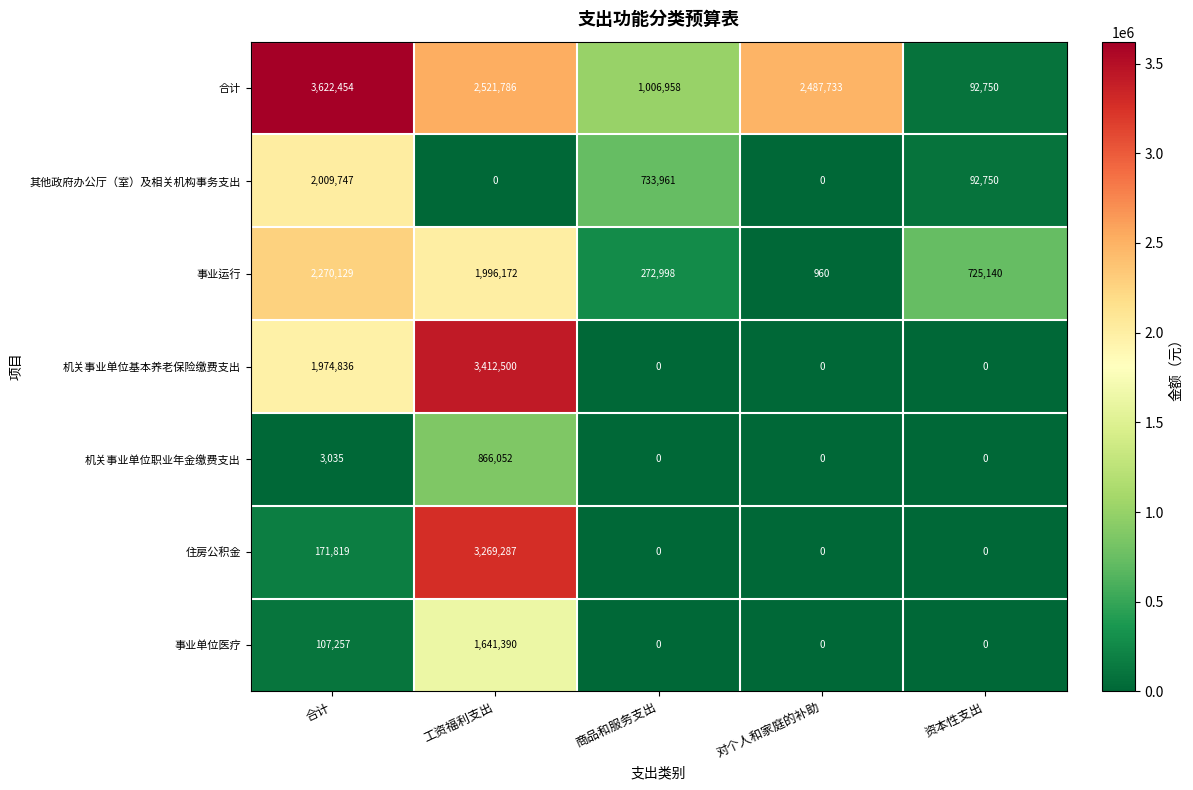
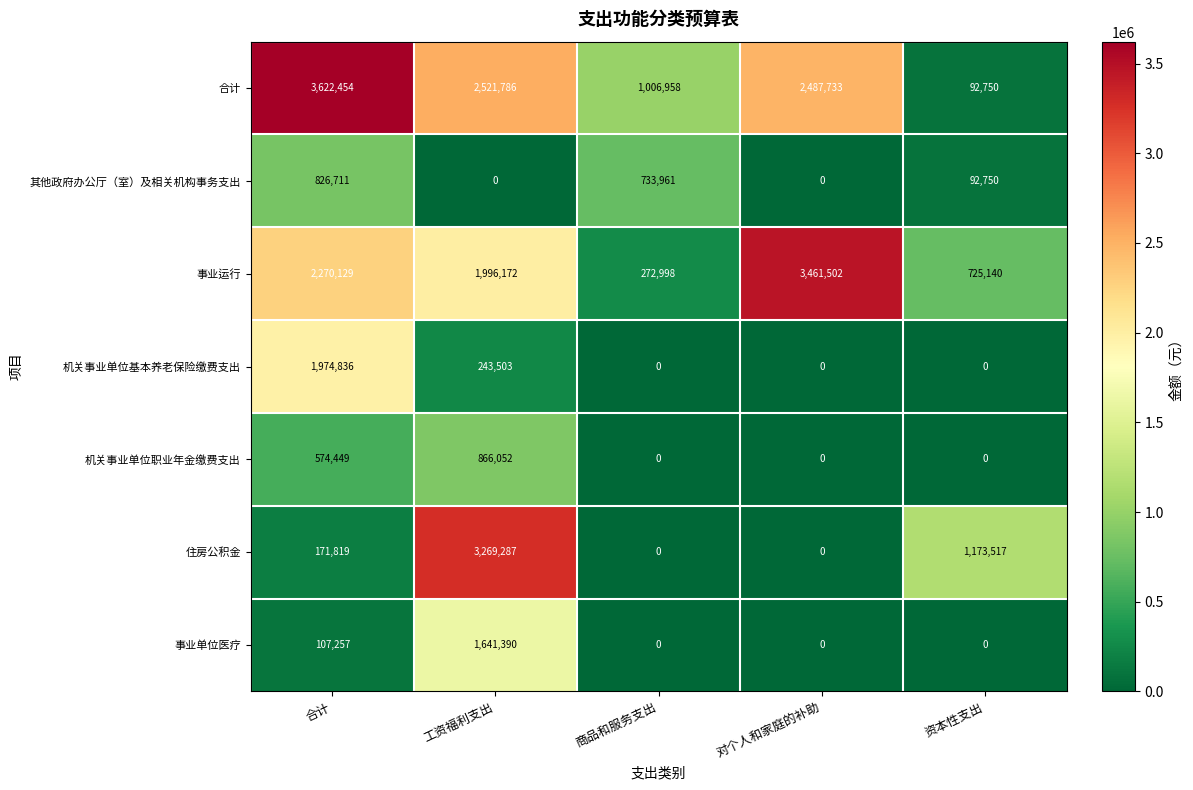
其他政府办公厅（室）及相关机构事务支出, 合计: 2,009,747 -> 826,711
事业运行, 对个人和家庭的补助: 960 -> 3,461,502
机关事业单位基本养老保险缴费支出, 工资福利支出: 3,412,500 -> 243,503
机关事业单位职业年金缴费支出, 合计: 3,035 -> 574,449
住房公积金, 资本性支出: 0 -> 1,173,517
